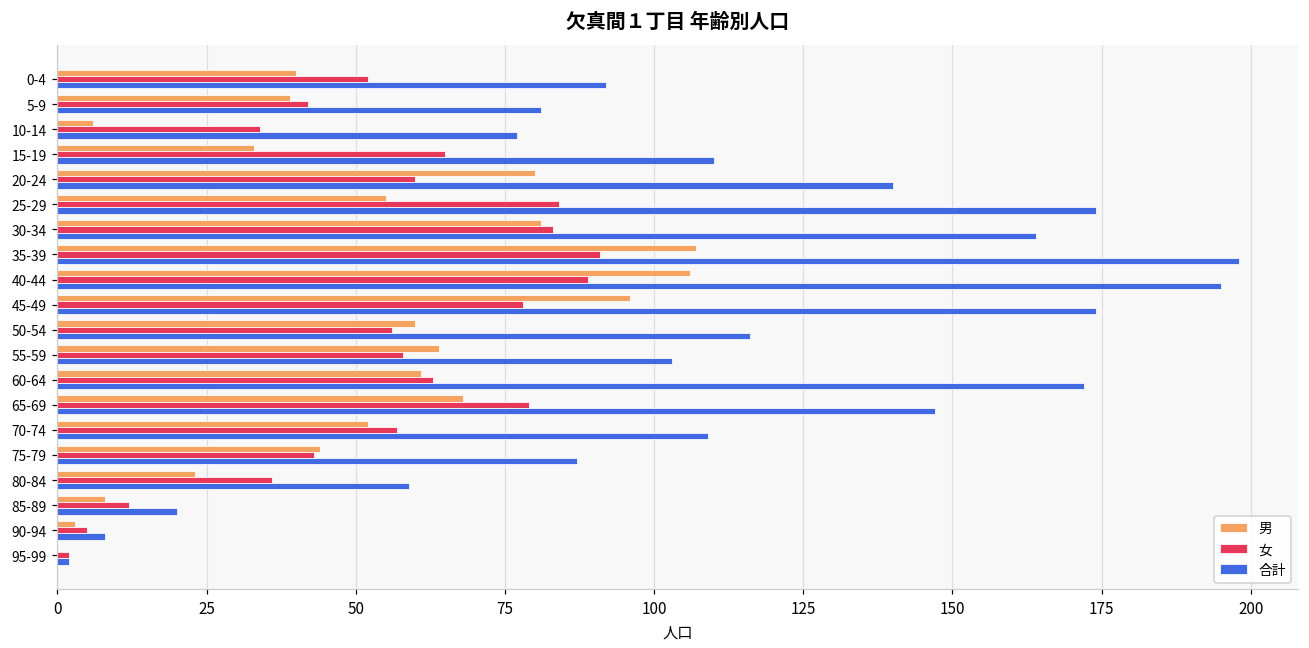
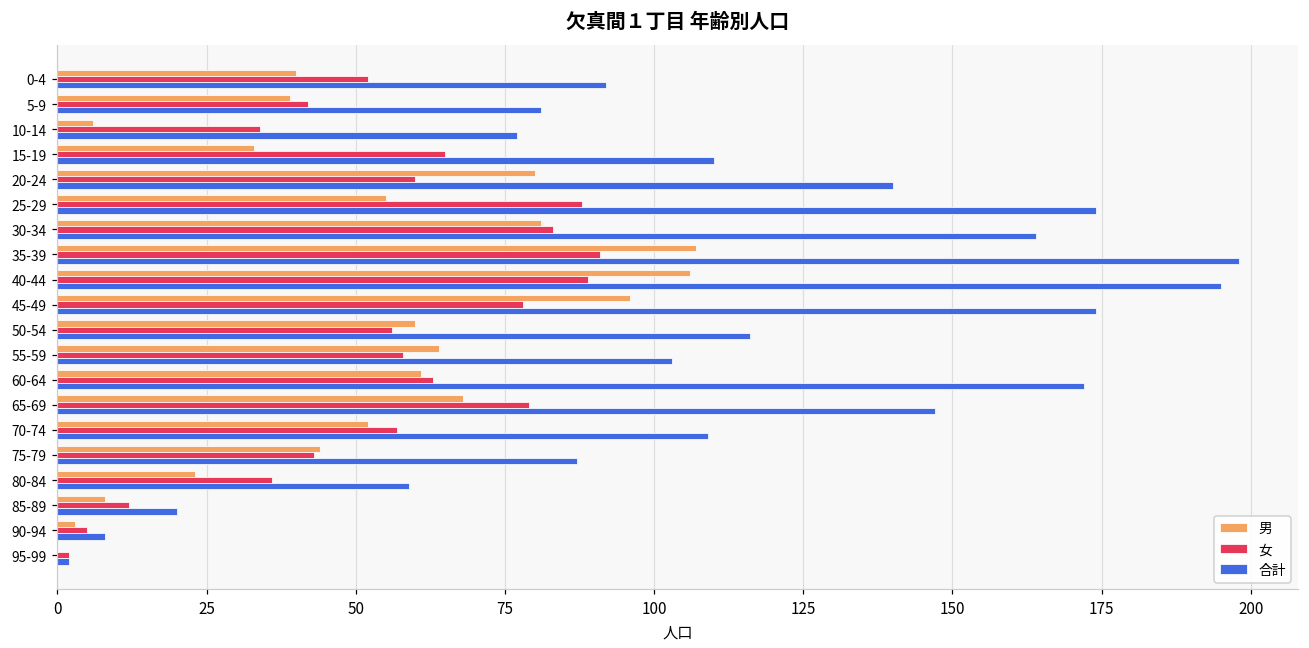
女, 25-29: 84 -> 88
